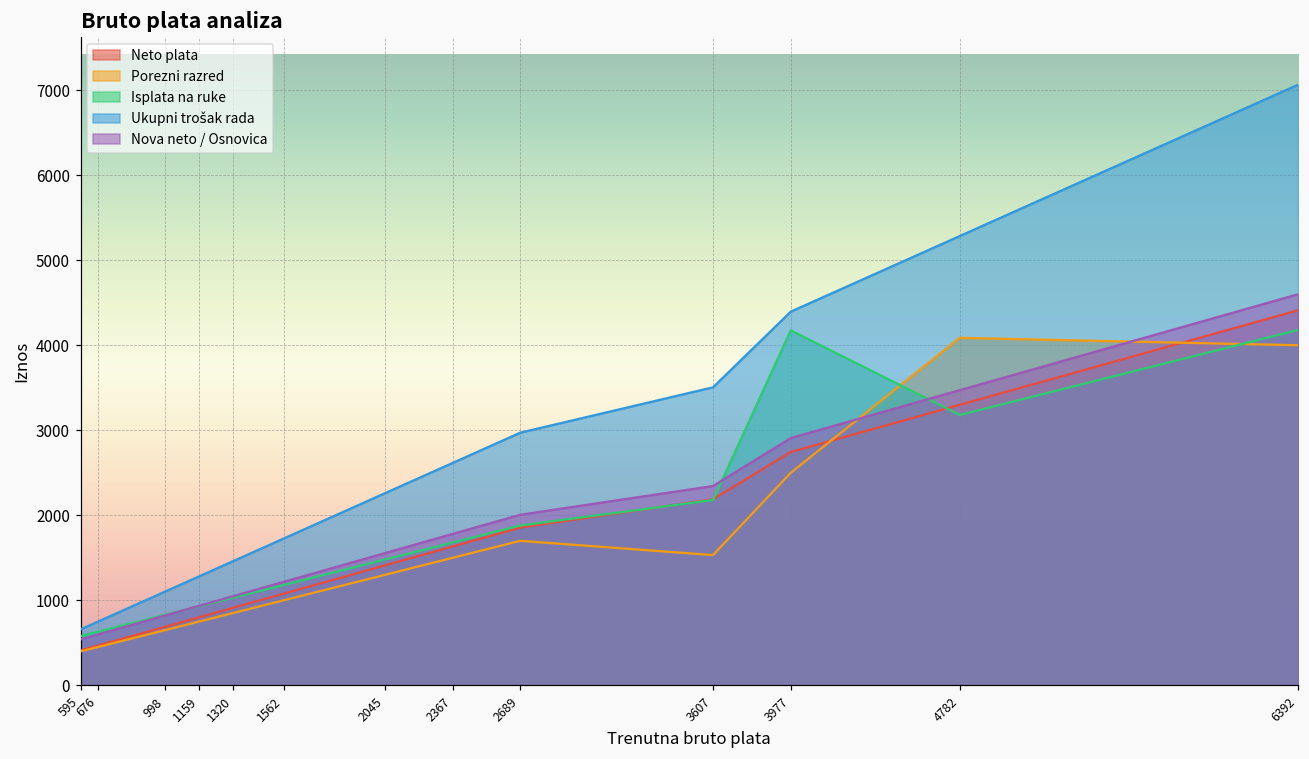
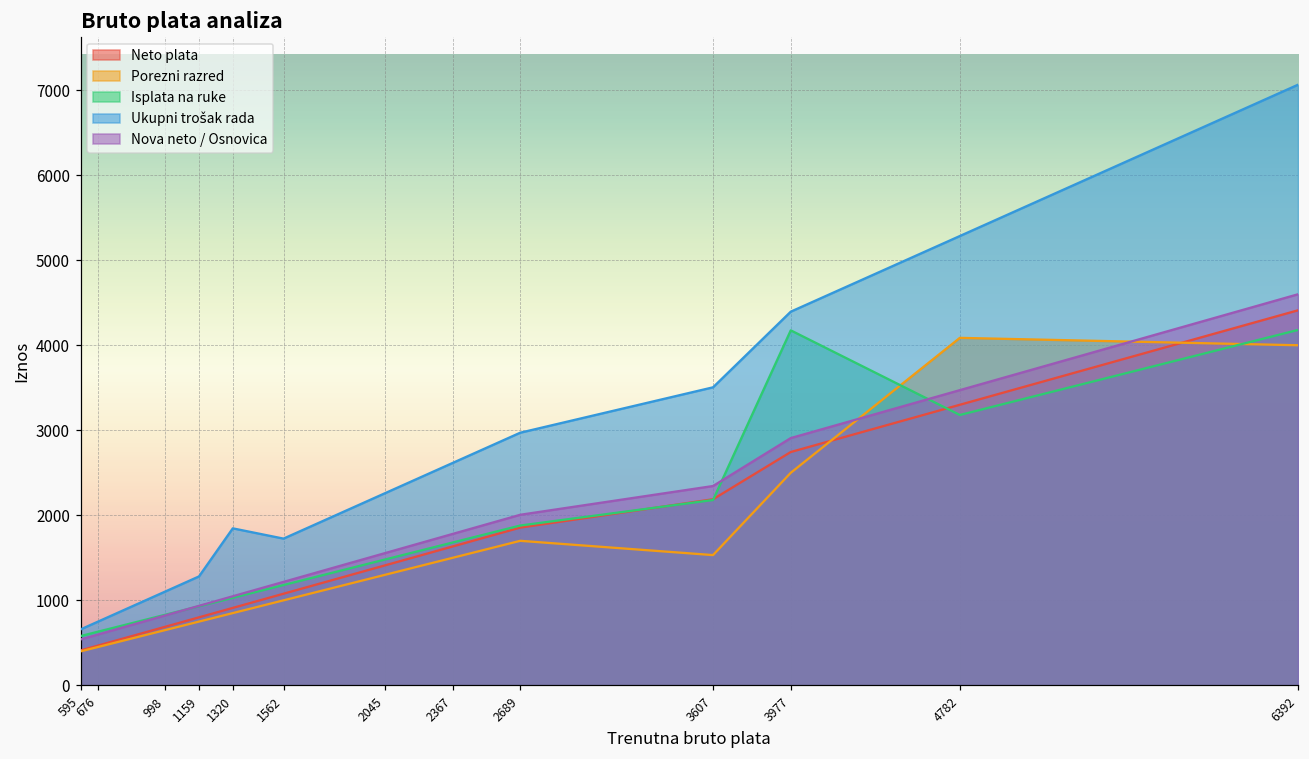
Ukupni trošak rada, 1320: 1500 -> 1800
